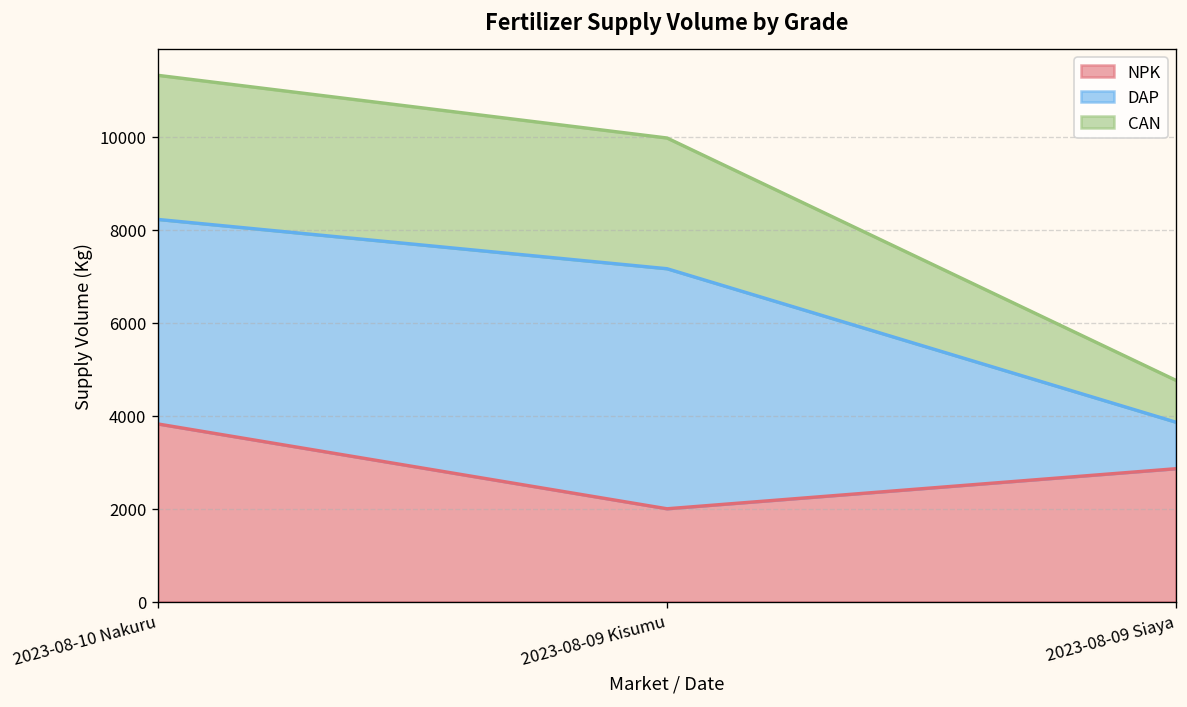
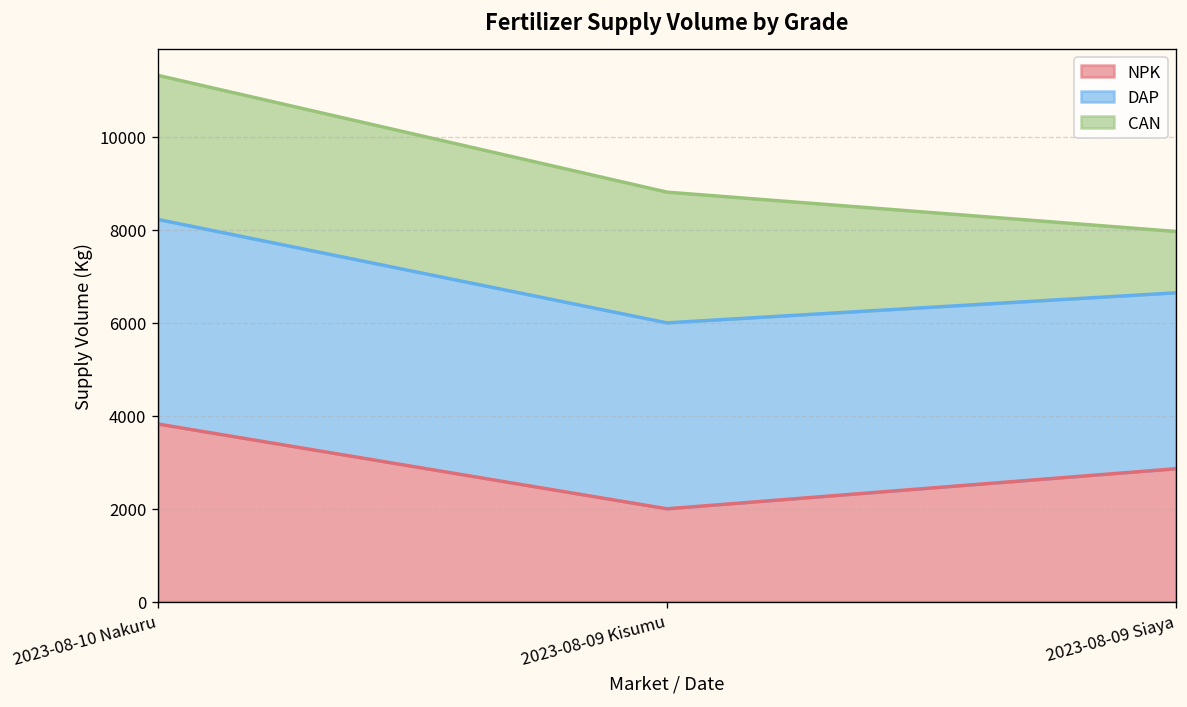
DAP, 2023-08-09 Kisumu: 5200 -> 4000
DAP, 2023-08-09 Siaya: 1000 -> 3800
CAN, 2023-08-09 Siaya: 900 -> 1300
